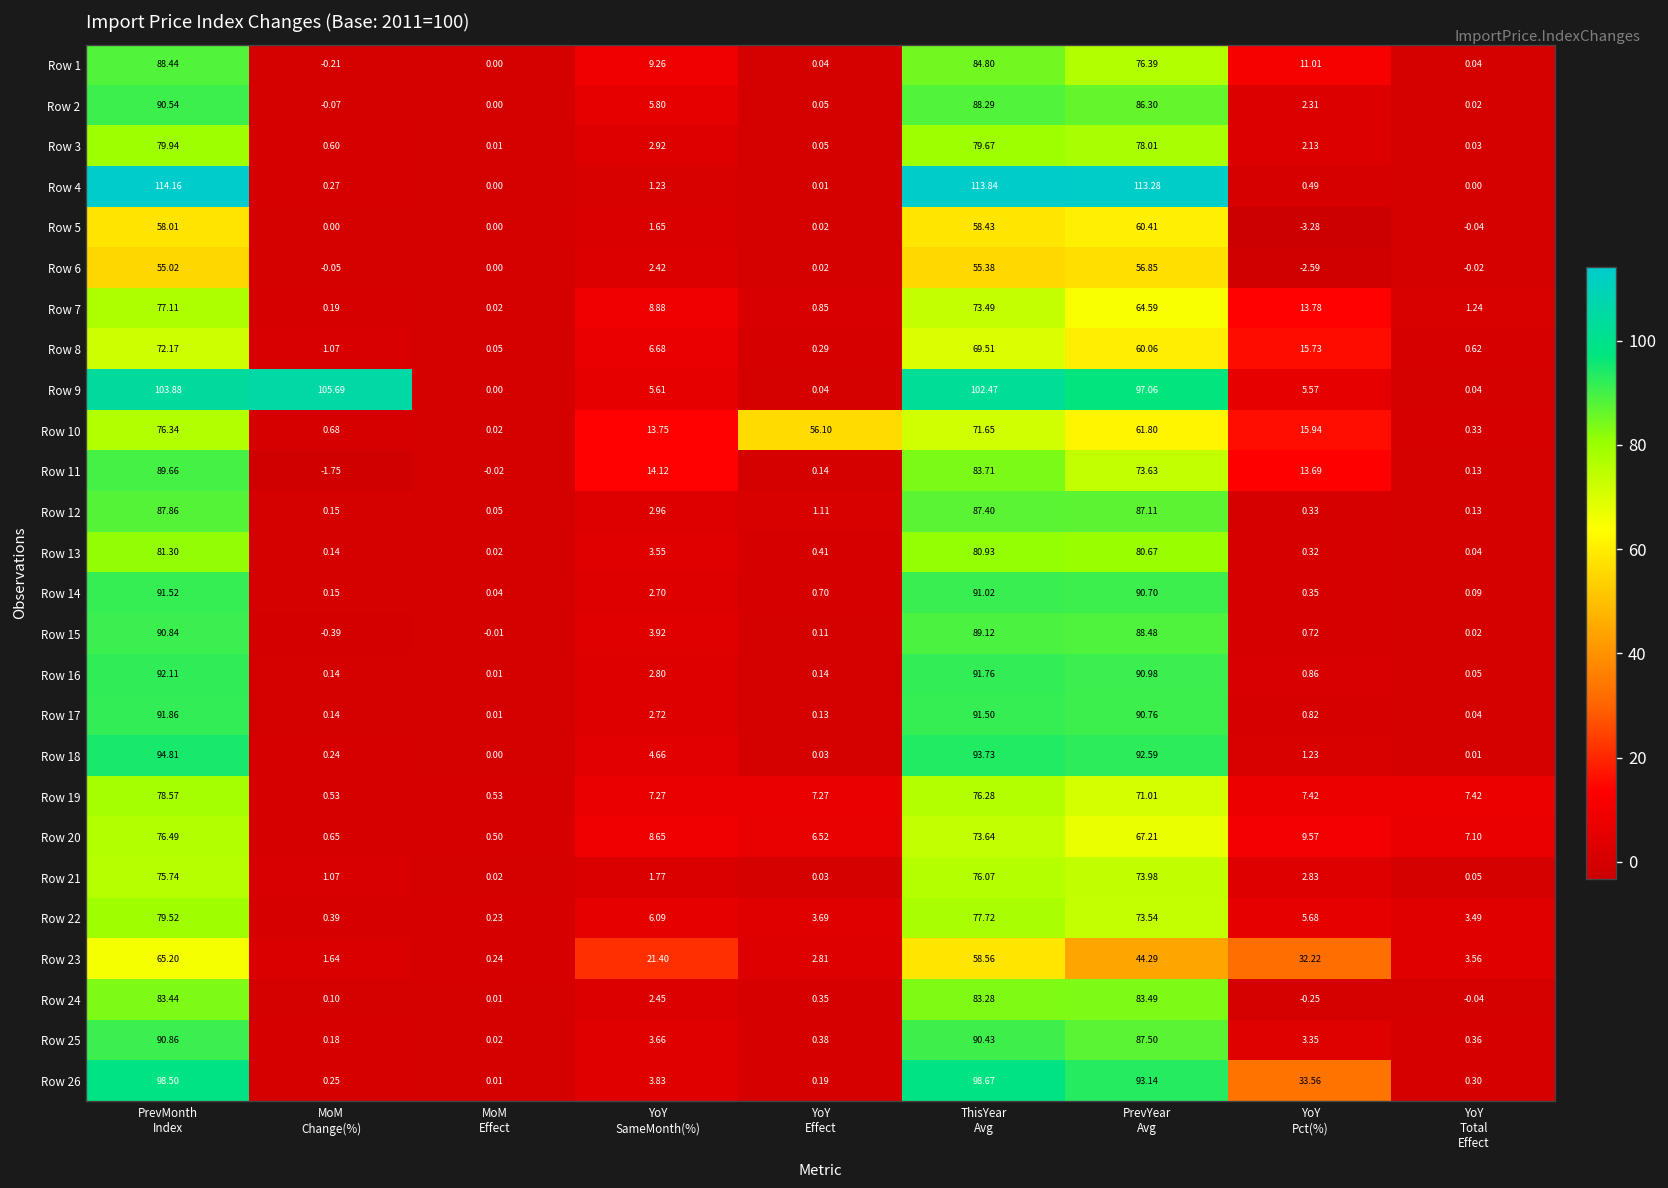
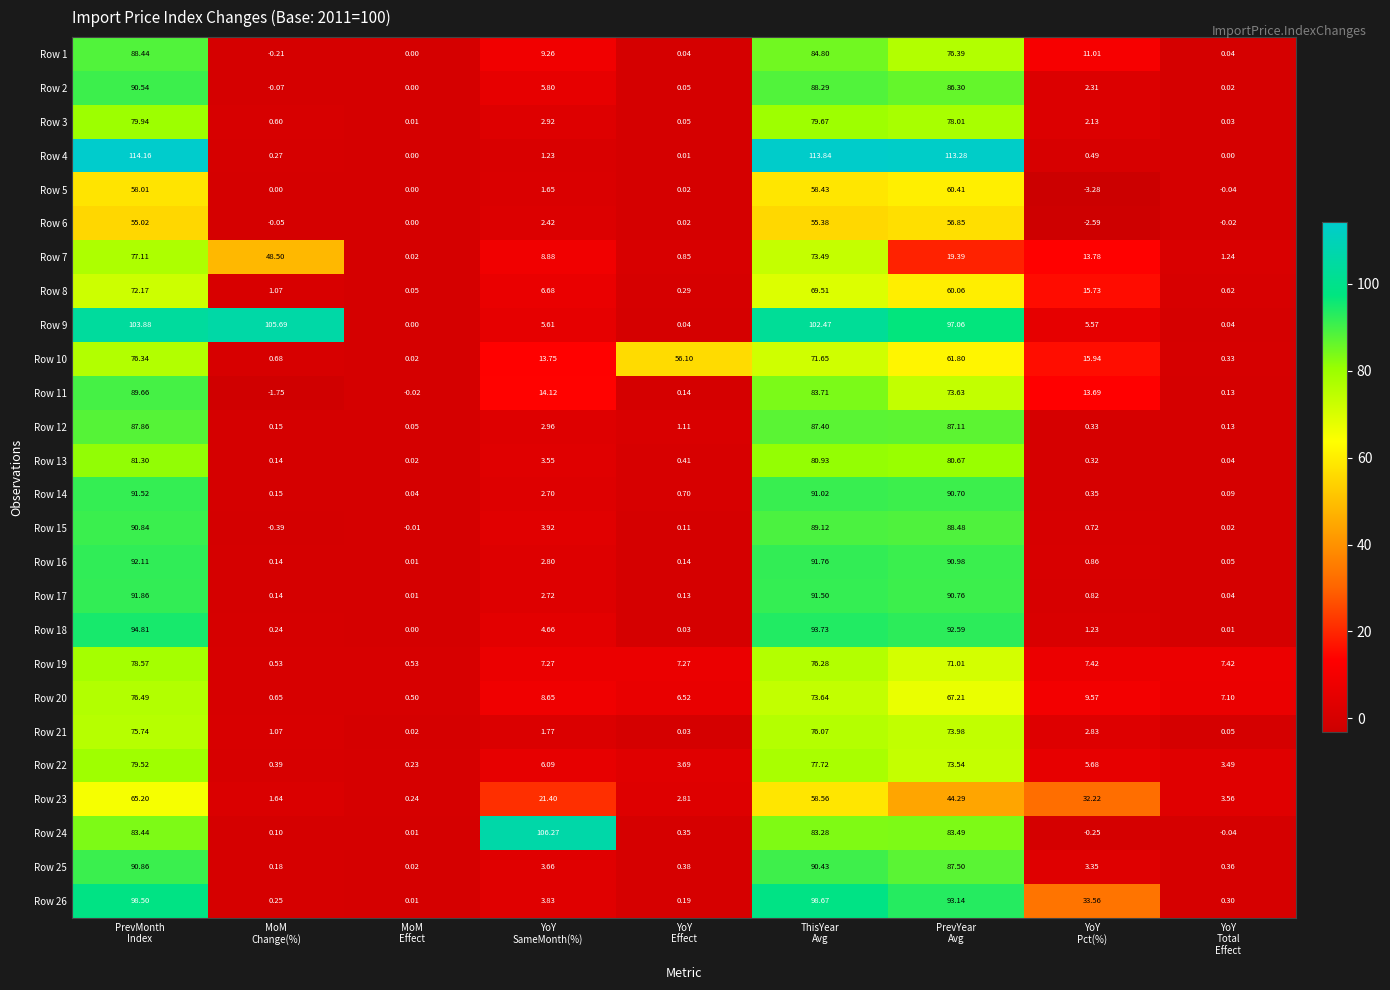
Row 7, MoM Change(%): 0.19 -> 48.50
Row 7, PrevYear Avg: 64.59 -> 19.39
Row 24, YoY SameMonth(%): 2.45 -> 106.27
